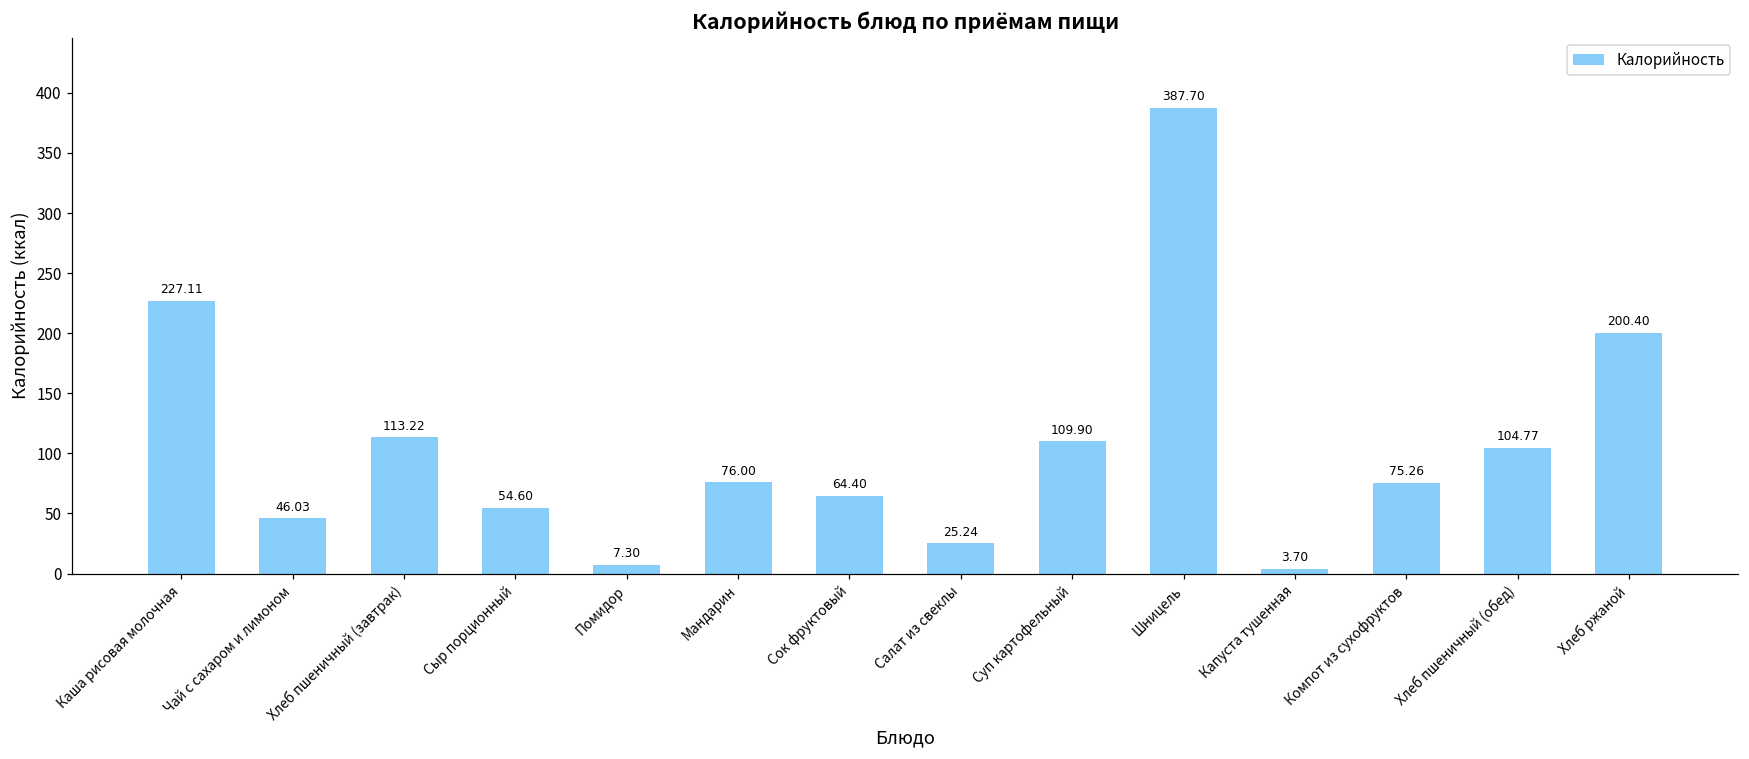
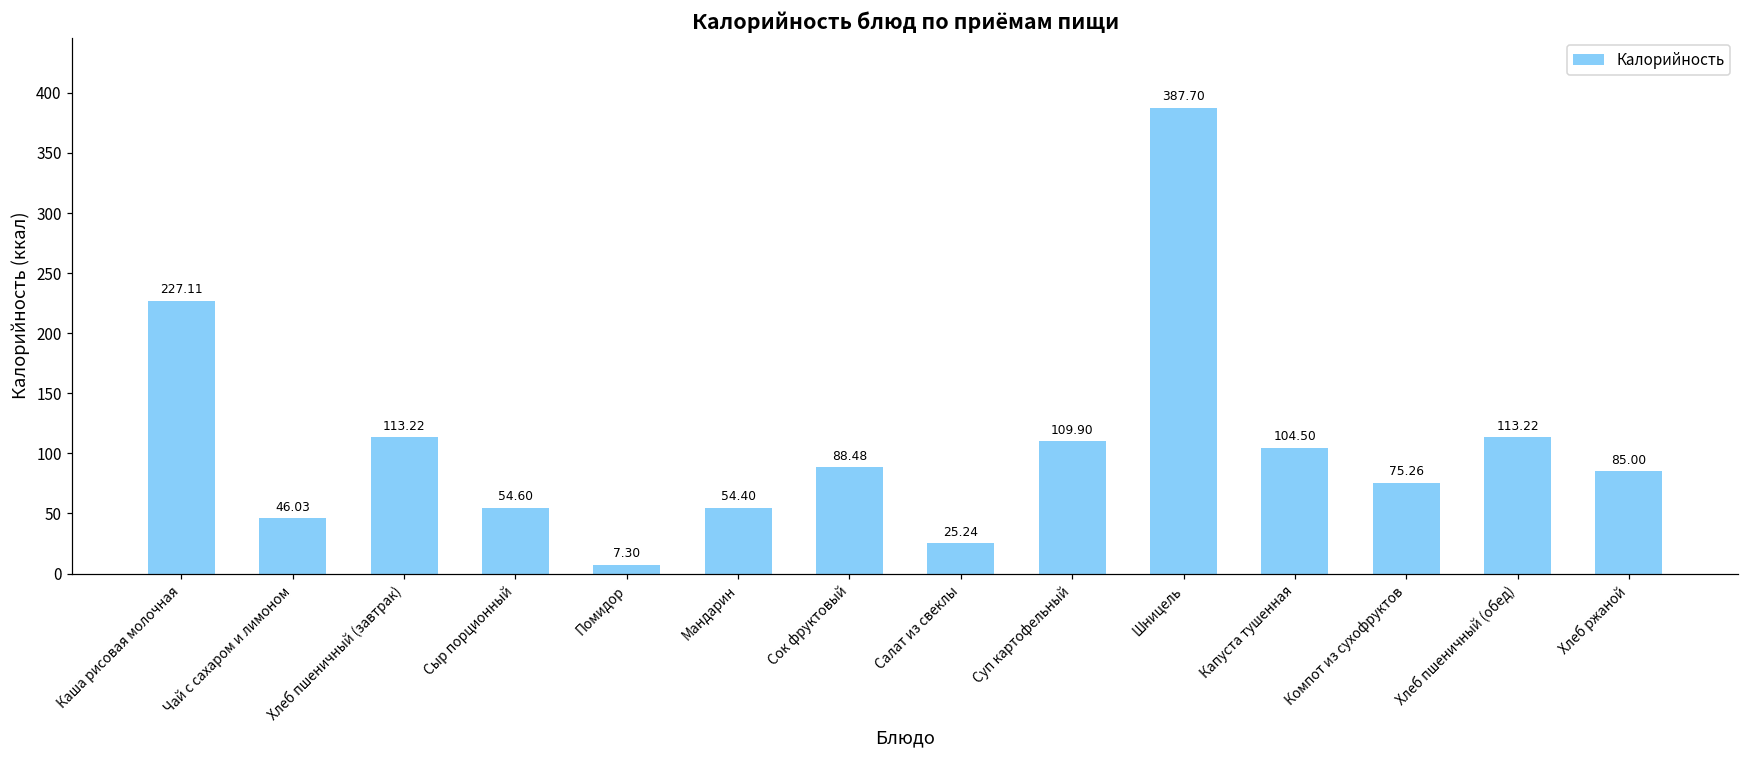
Мандарин: 76.00 -> 54.40
Сок фруктовый: 64.40 -> 88.48
Капуста тушенная: 3.70 -> 104.50
Хлеб пшеничный (обед): 104.77 -> 113.22
Хлеб ржаной: 200.40 -> 85.00
